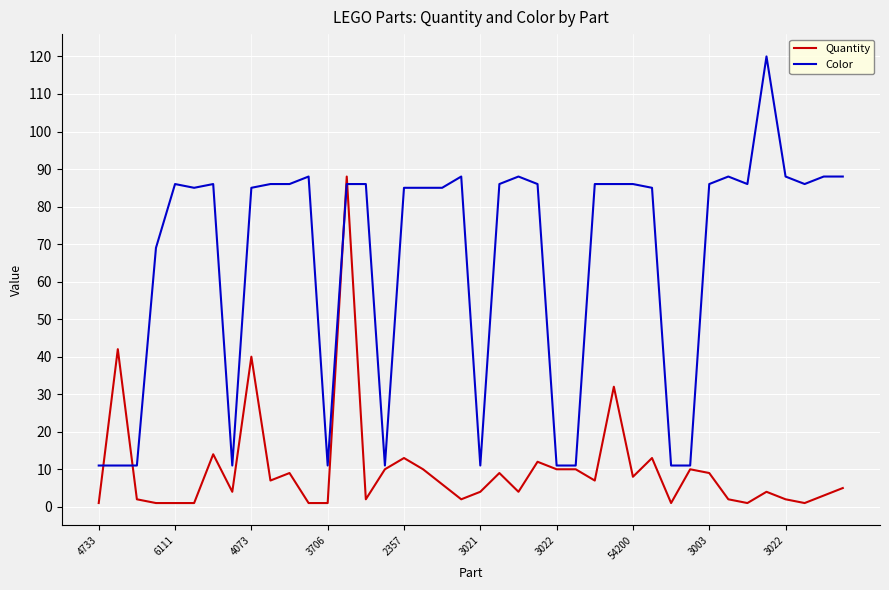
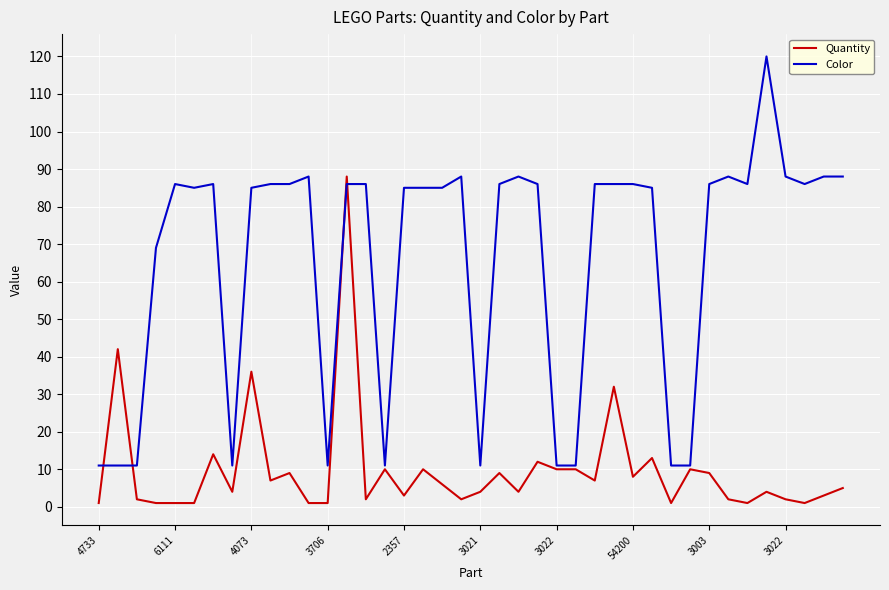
Quantity, 4073: 40 -> 36
Quantity, 2357: 13 -> 3
